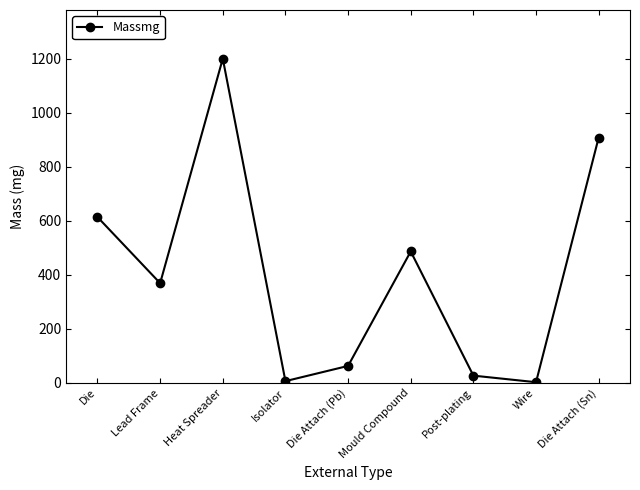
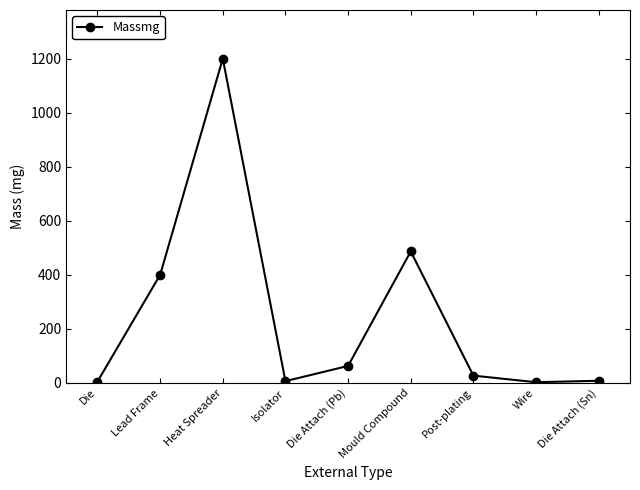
Die: 610 -> 10
Lead Frame: 370 -> 400
Die Attach (Sn): 910 -> 10
